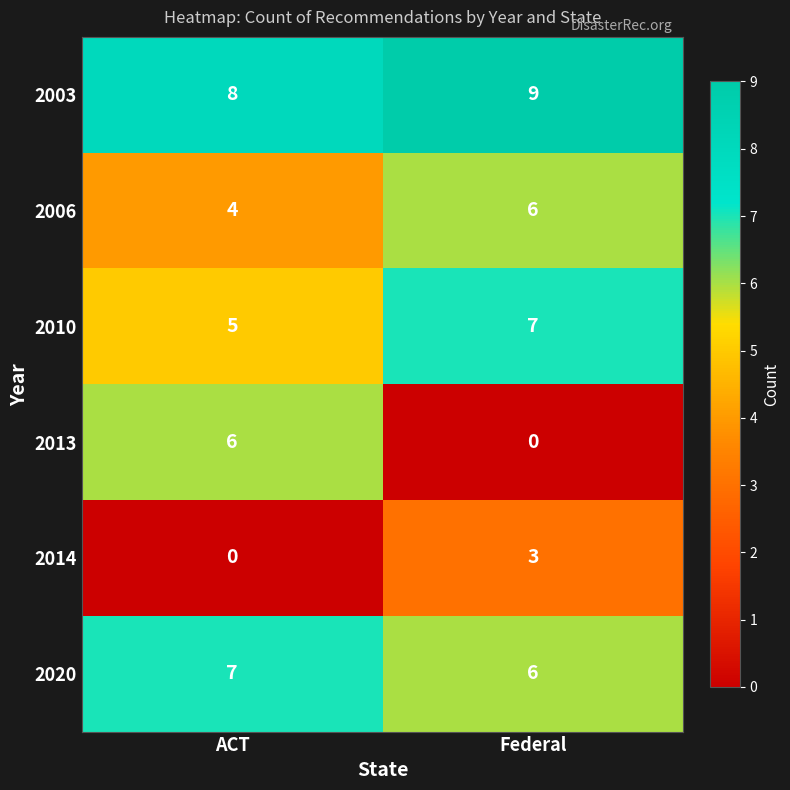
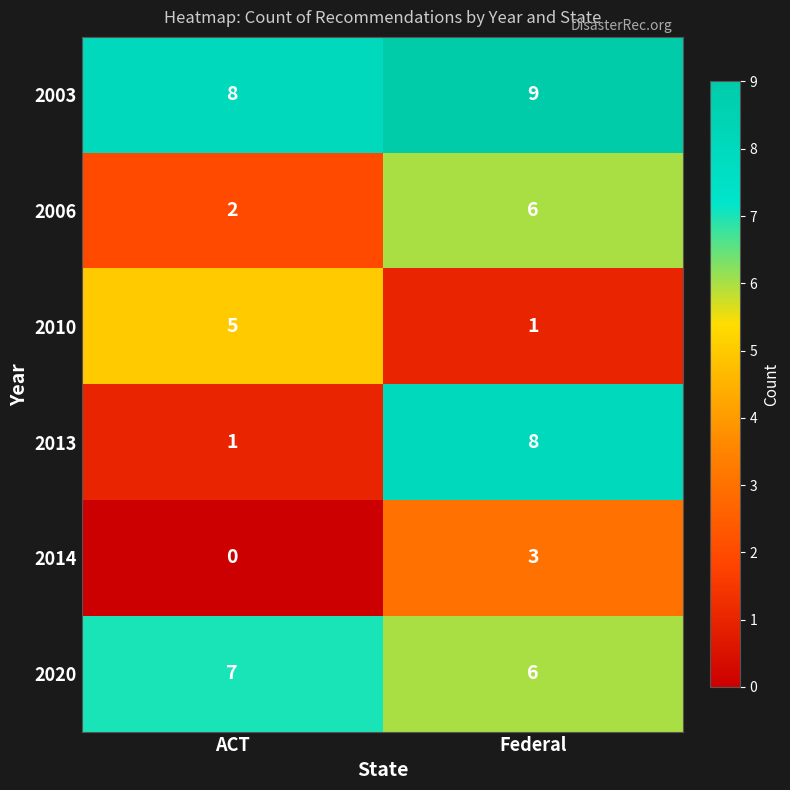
2006, ACT: 4 -> 2
2010, Federal: 7 -> 1
2013, ACT: 6 -> 1
2013, Federal: 0 -> 8
